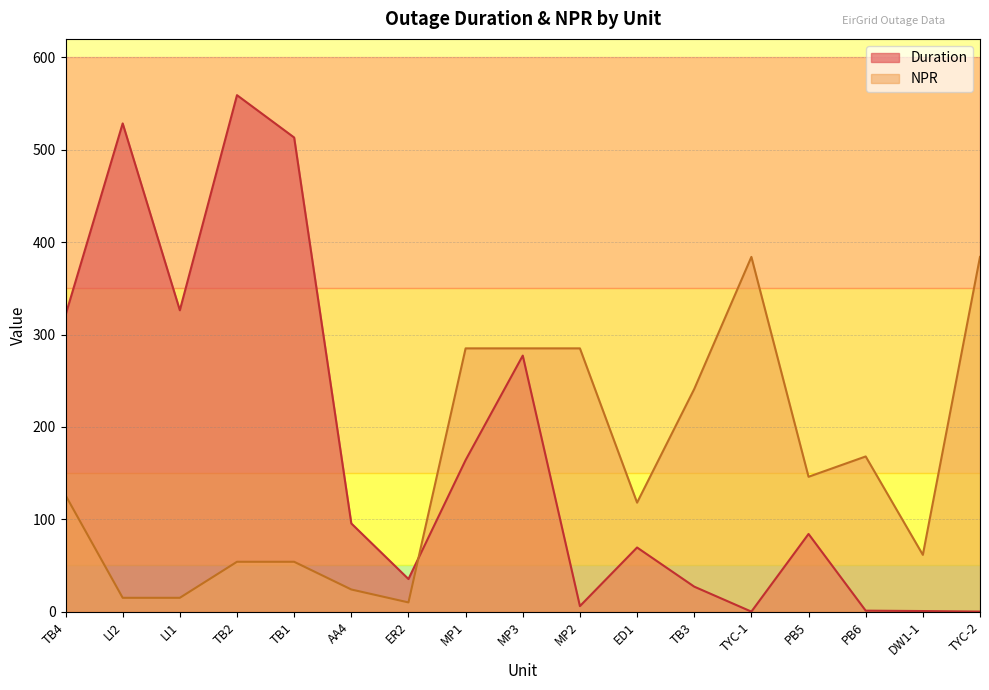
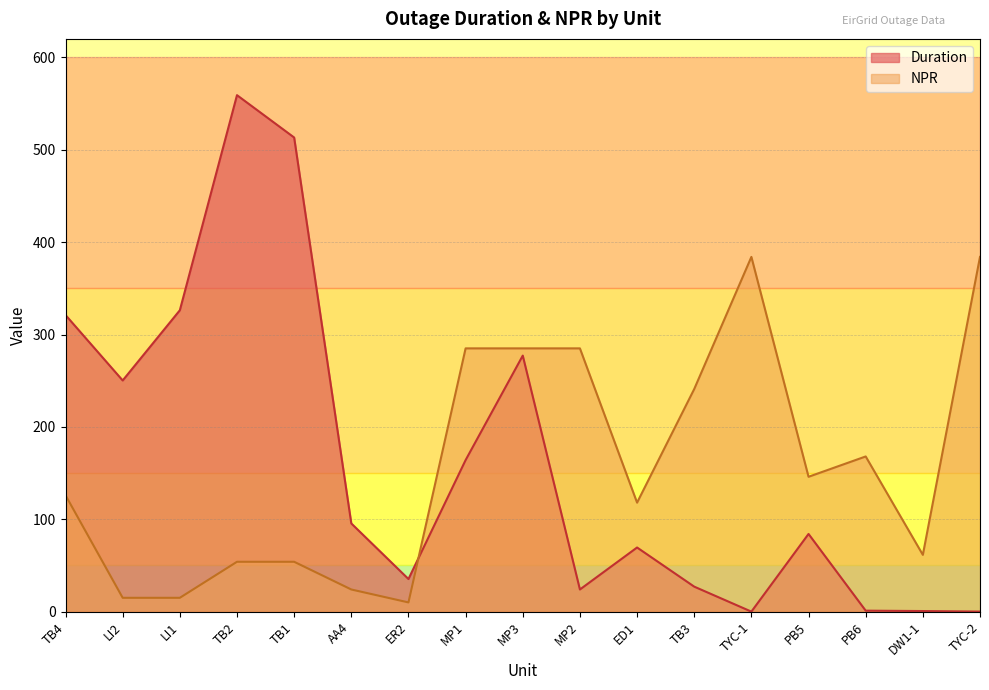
Duration, LI2: 530 -> 250
Duration, MP2: 10 -> 20
